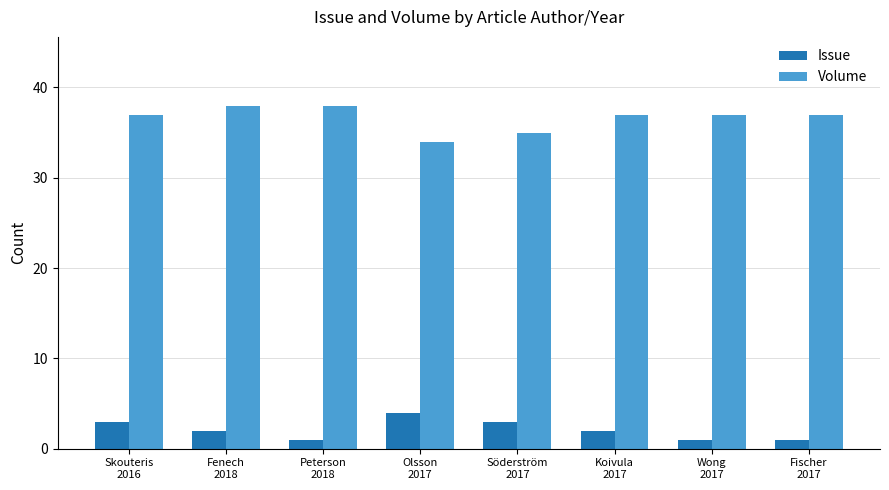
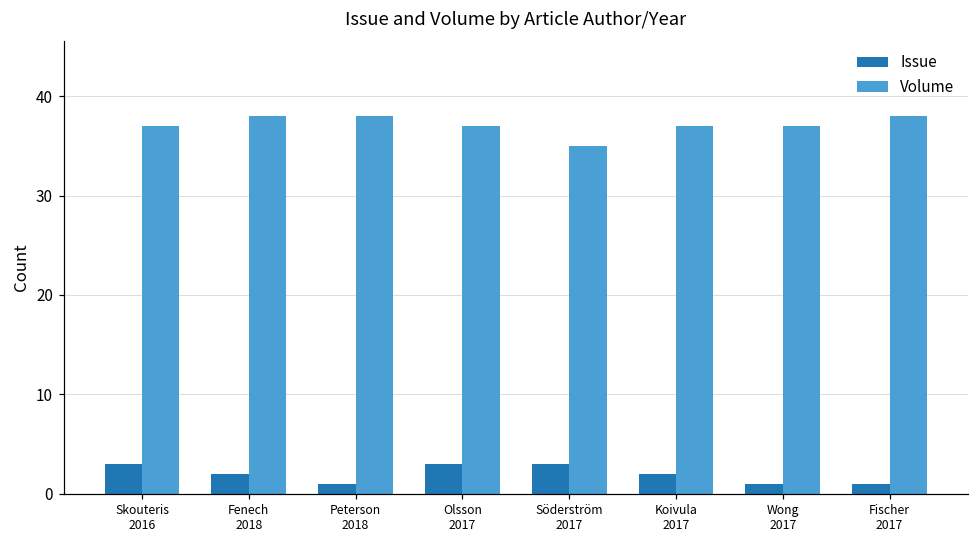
Issue, Olsson 2017: 4 -> 3
Volume, Olsson 2017: 34 -> 37
Volume, Fischer 2017: 37 -> 38
